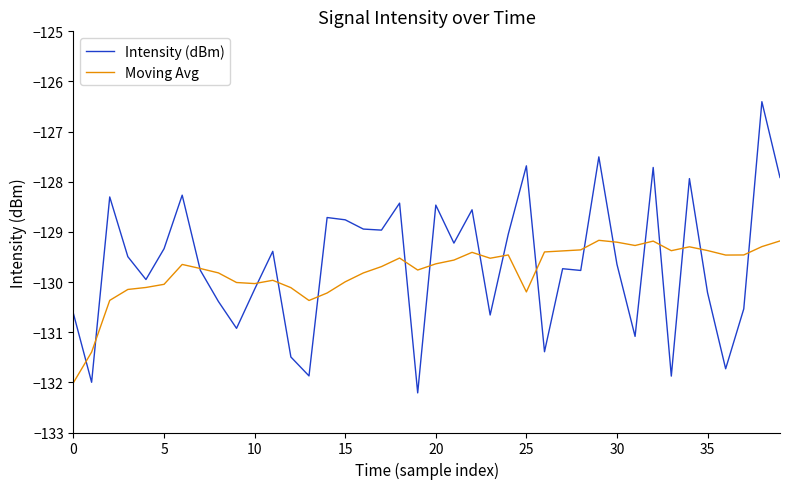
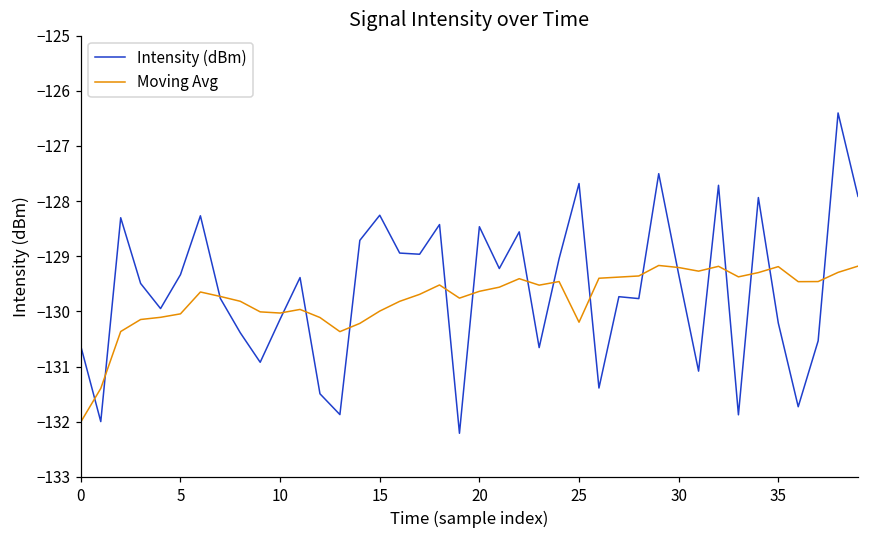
Intensity (dBm), 15: -128.8 -> -128.3
Intensity (dBm), 30: -129.6 -> -129.3
Moving Avg, 35: -129.4 -> -129.2
